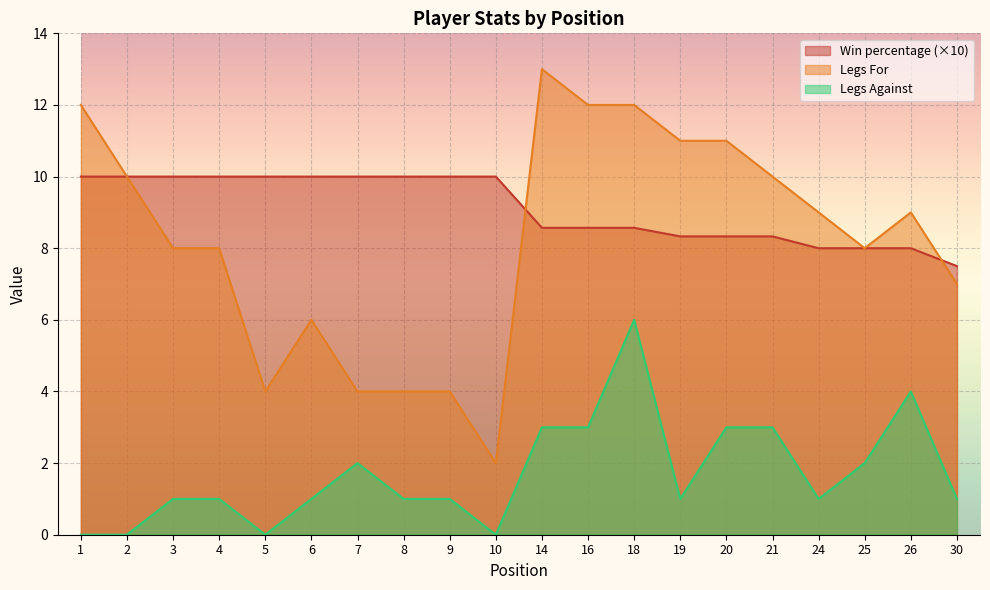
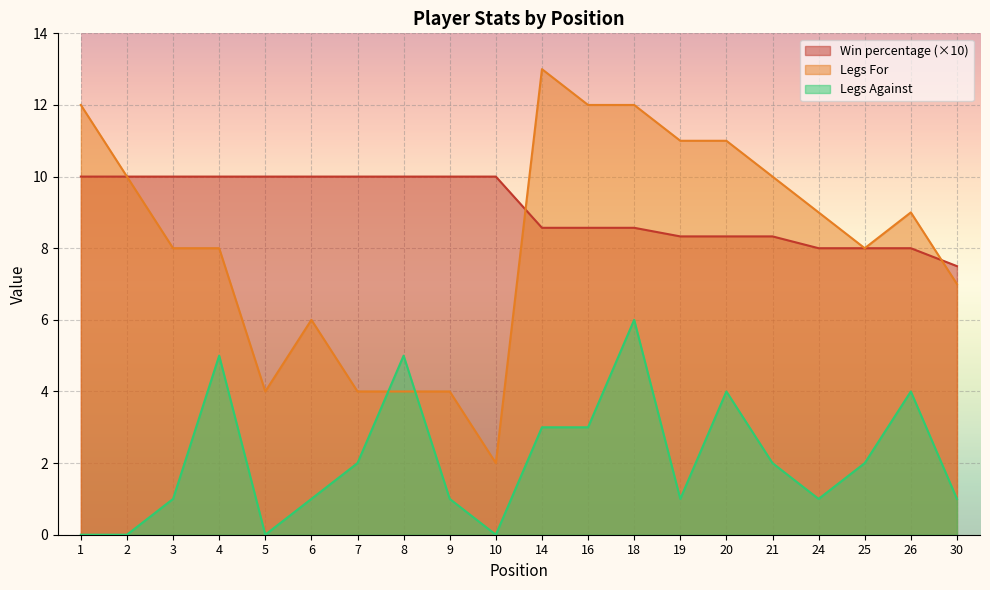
Legs Against, 4: 1 -> 5
Legs Against, 8: 1 -> 5
Legs Against, 20: 3 -> 4
Legs Against, 21: 3 -> 2
